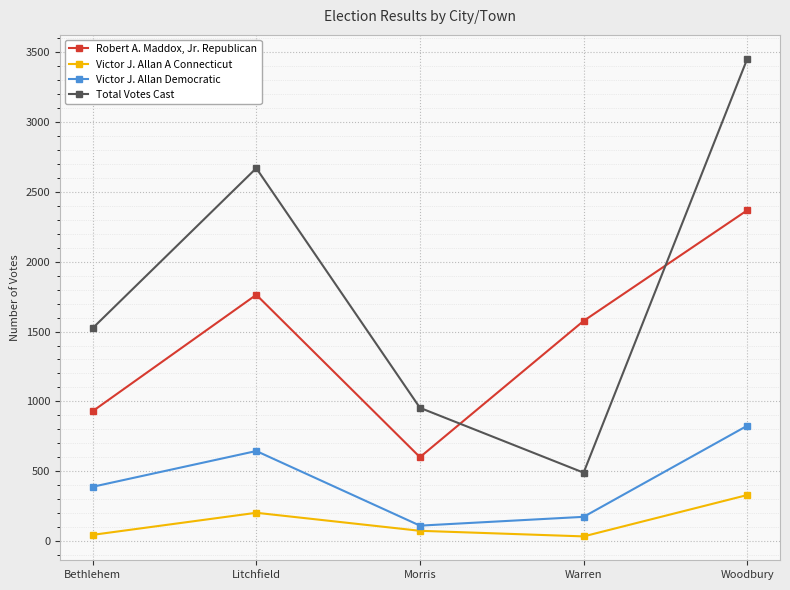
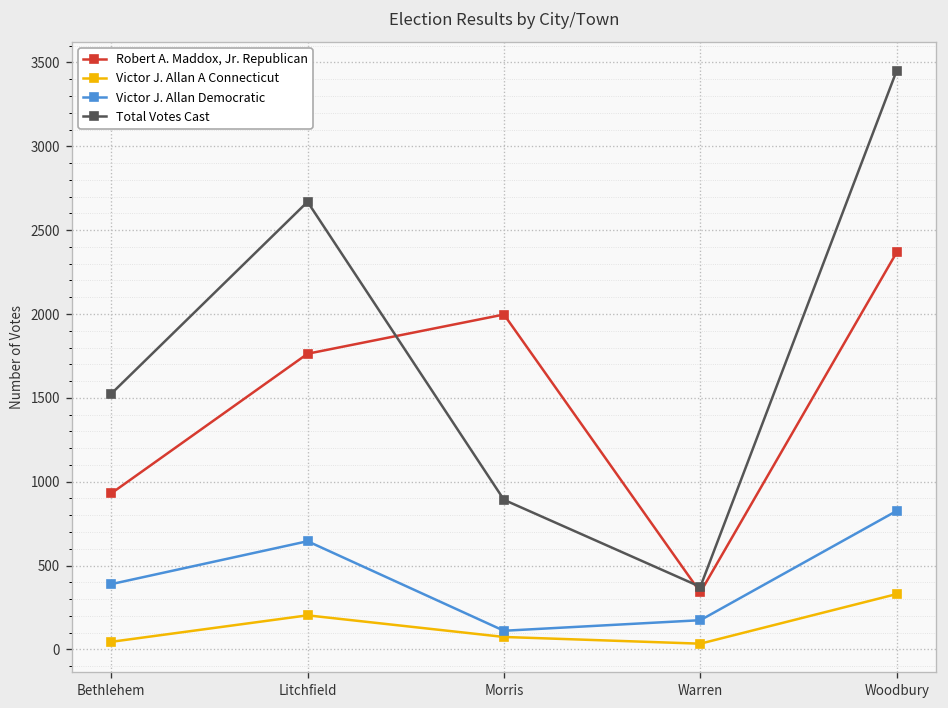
Robert A. Maddox, Jr. Republican, Morris: 600 -> 2000
Total Votes Cast, Morris: 950 -> 890
Robert A. Maddox, Jr. Republican, Warren: 1580 -> 340
Total Votes Cast, Warren: 490 -> 370
